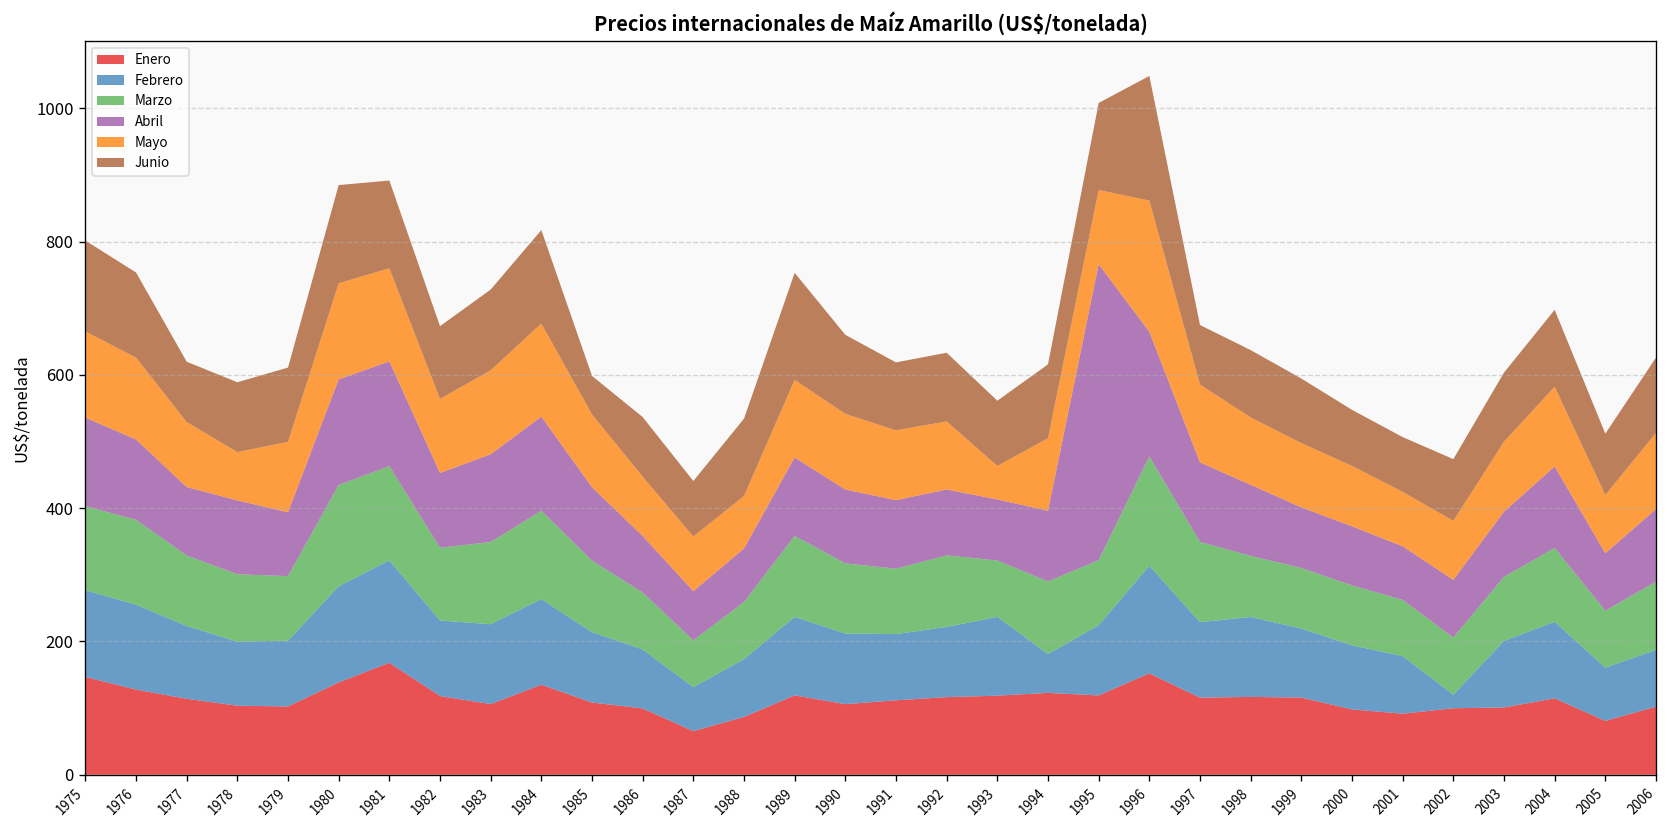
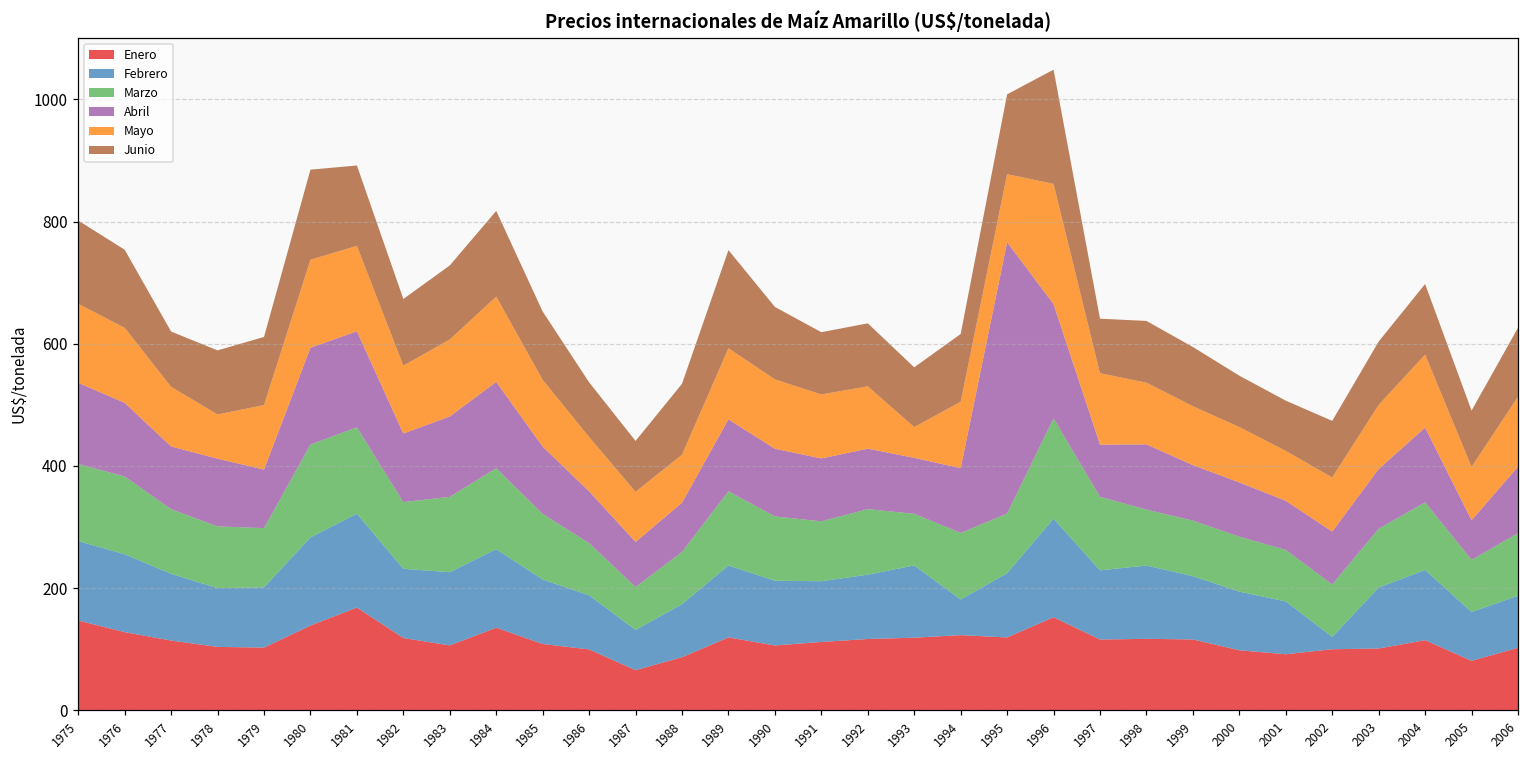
Junio, 1985: 60 -> 110
Abril, 1997: 120 -> 90
Abril, 2005: 90 -> 60
